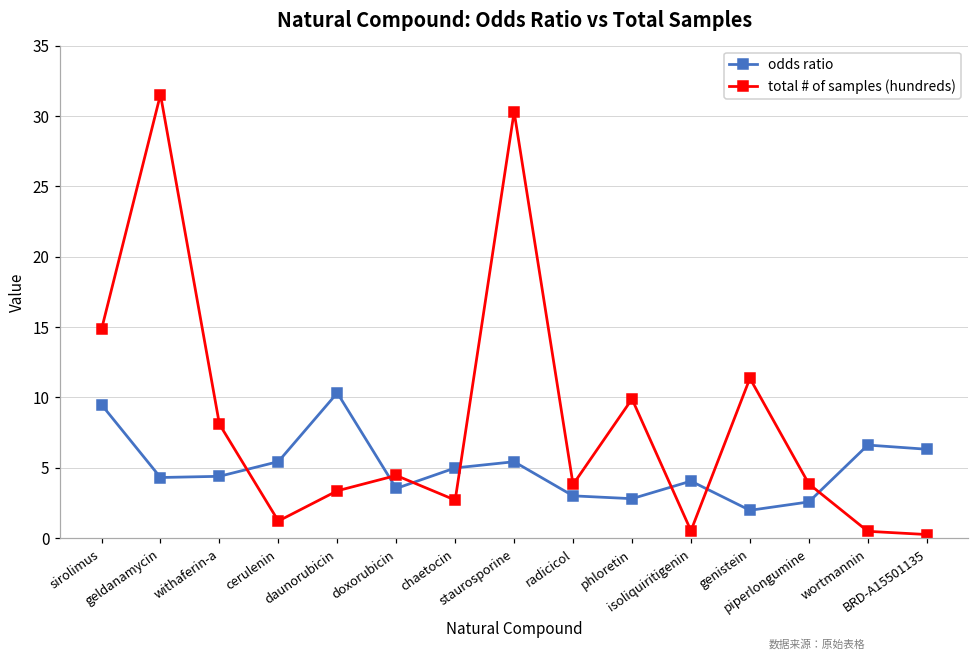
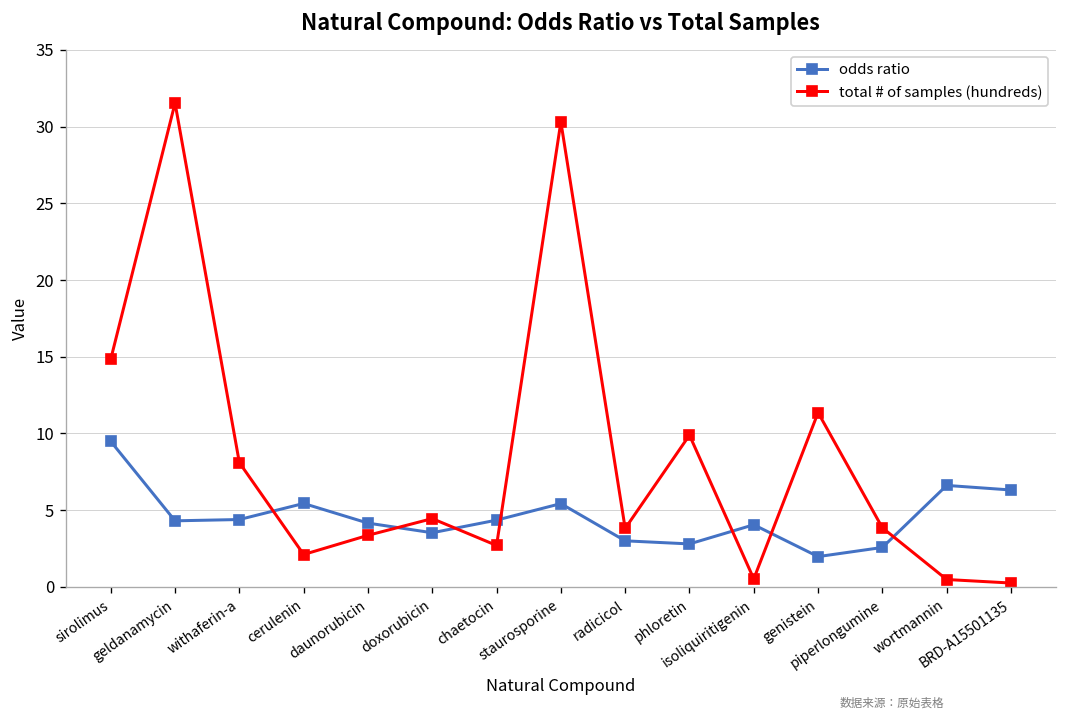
total # of samples (hundreds), cerulenin: 1.2 -> 2.1
odds ratio, daunorubicin: 10.3 -> 4.1
odds ratio, chaetocin: 5.0 -> 4.3
